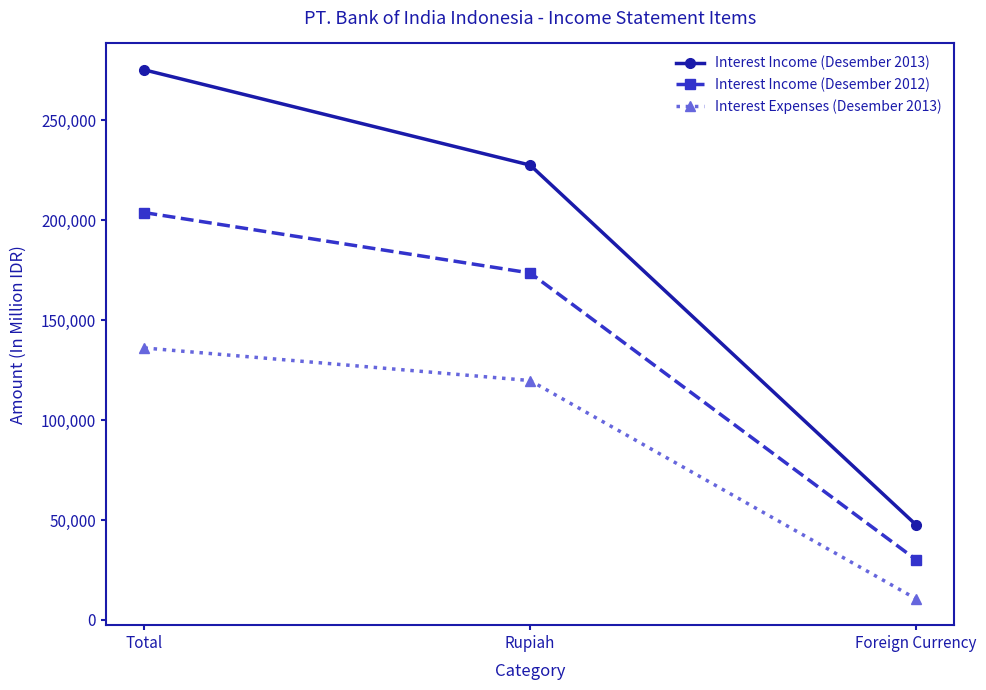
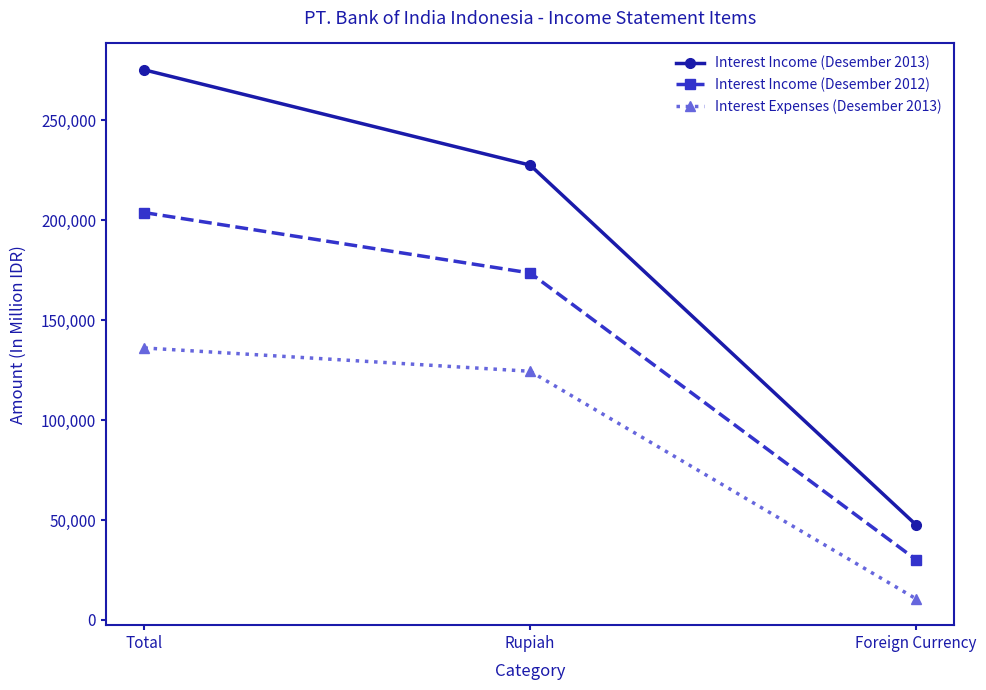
Interest Expenses (Desember 2013), Rupiah: 120,000 -> 124,000
